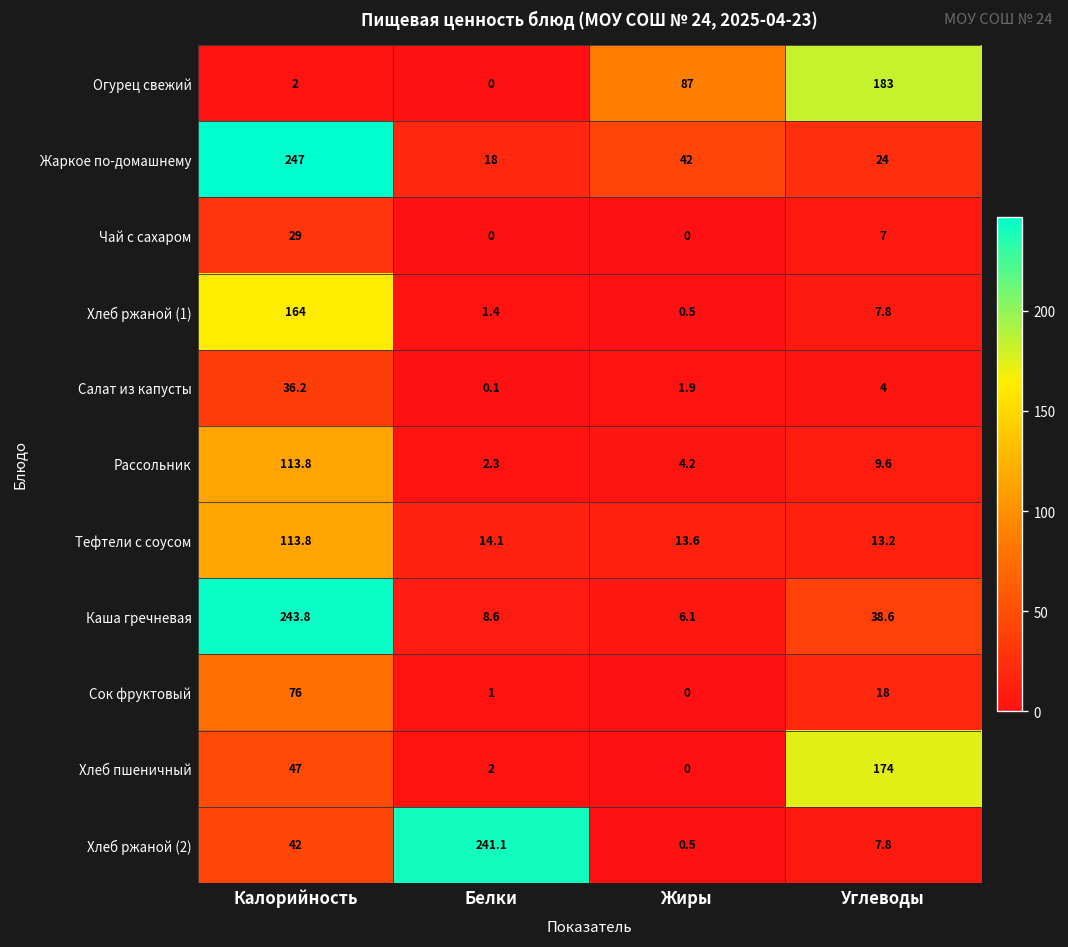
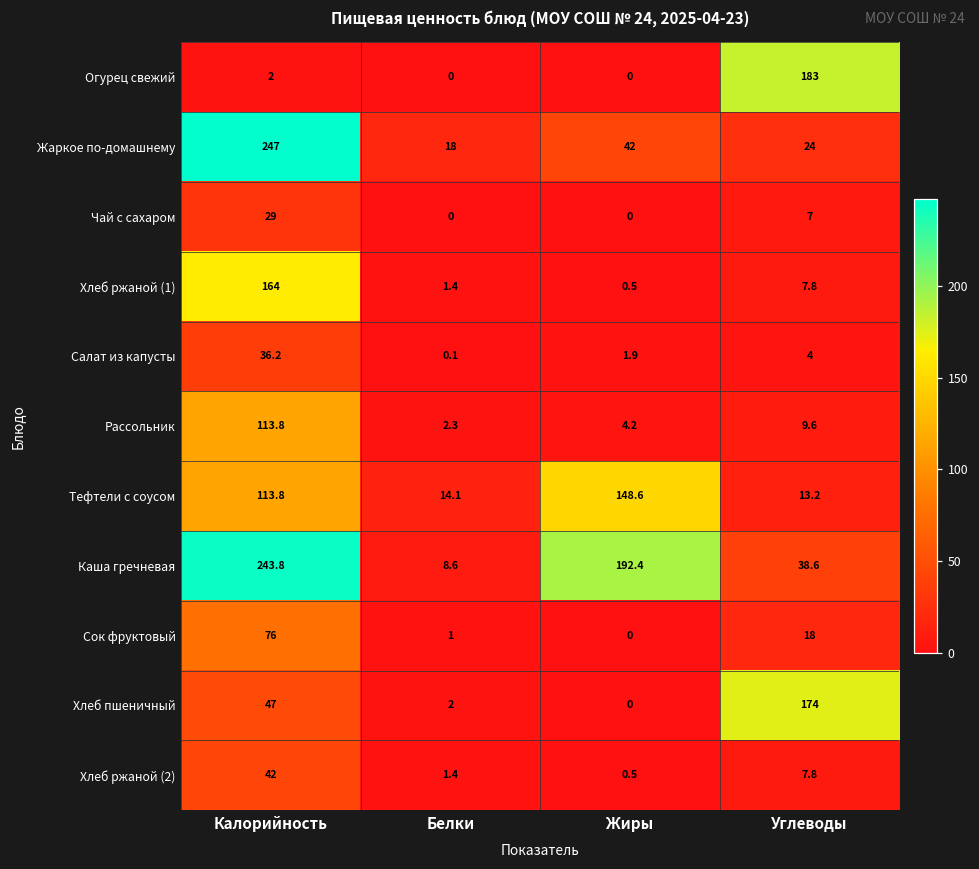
Огурец свежий, Жиры: 87 -> 0
Тефтели с соусом, Жиры: 13.6 -> 148.6
Каша гречневая, Жиры: 6.1 -> 192.4
Хлеб ржаной (2), Белки: 241.1 -> 1.4
